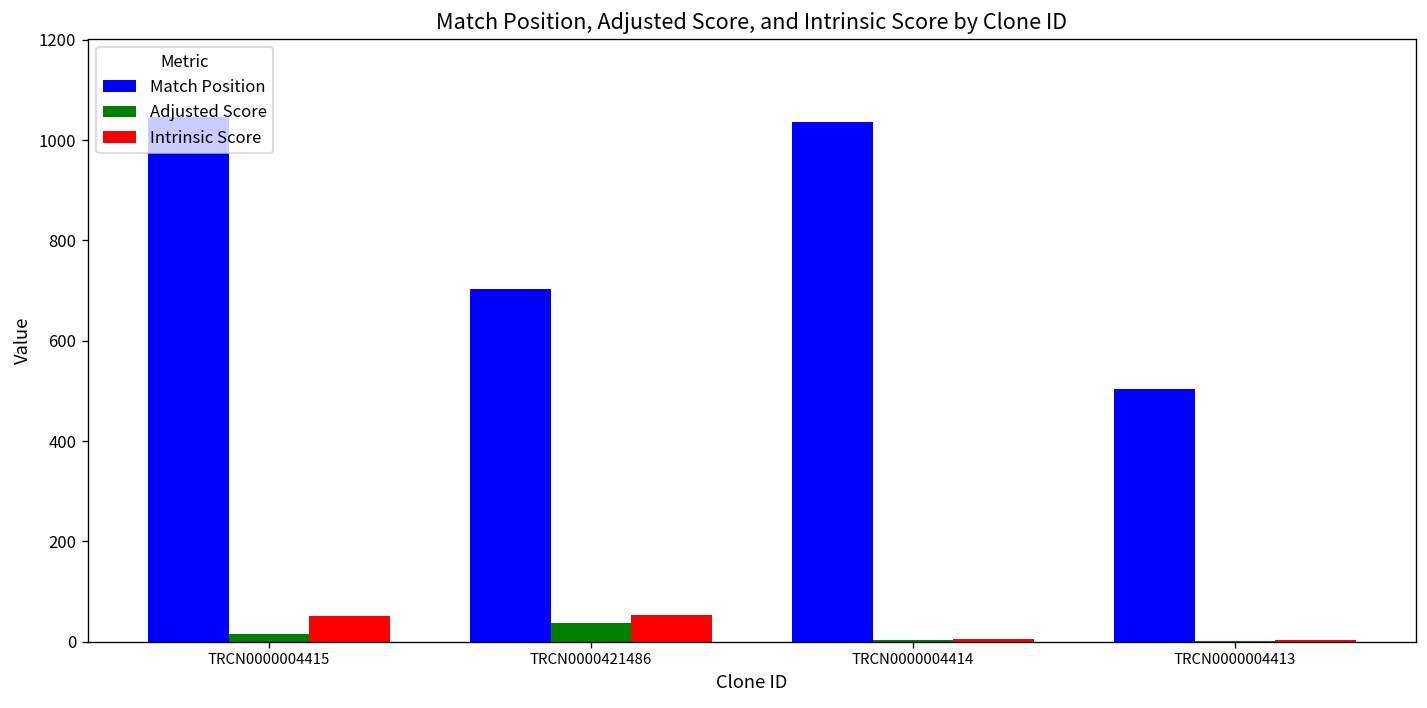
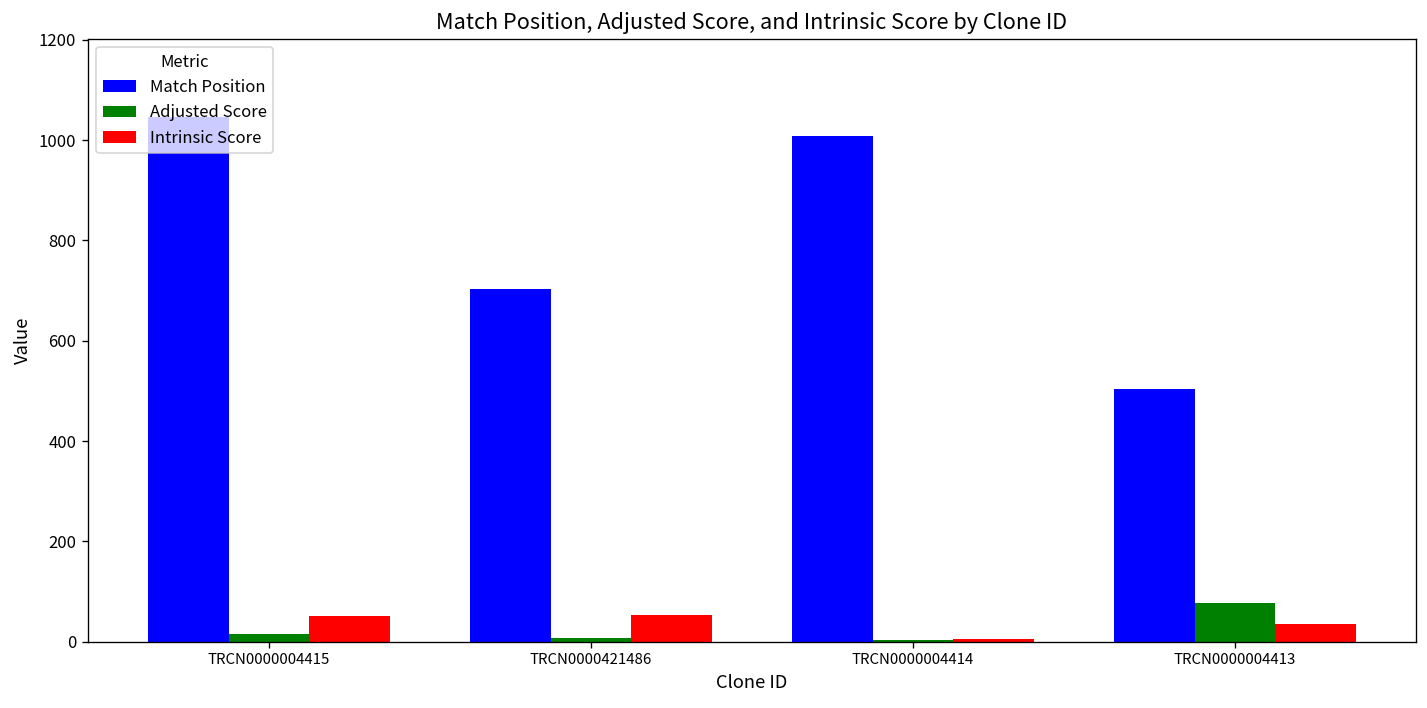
Adjusted Score, TRCN0000421486: 40 -> 10
Match Position, TRCN0000004414: 1040 -> 1010
Adjusted Score, TRCN0000004413: 0 -> 80
Intrinsic Score, TRCN0000004413: 0 -> 40
